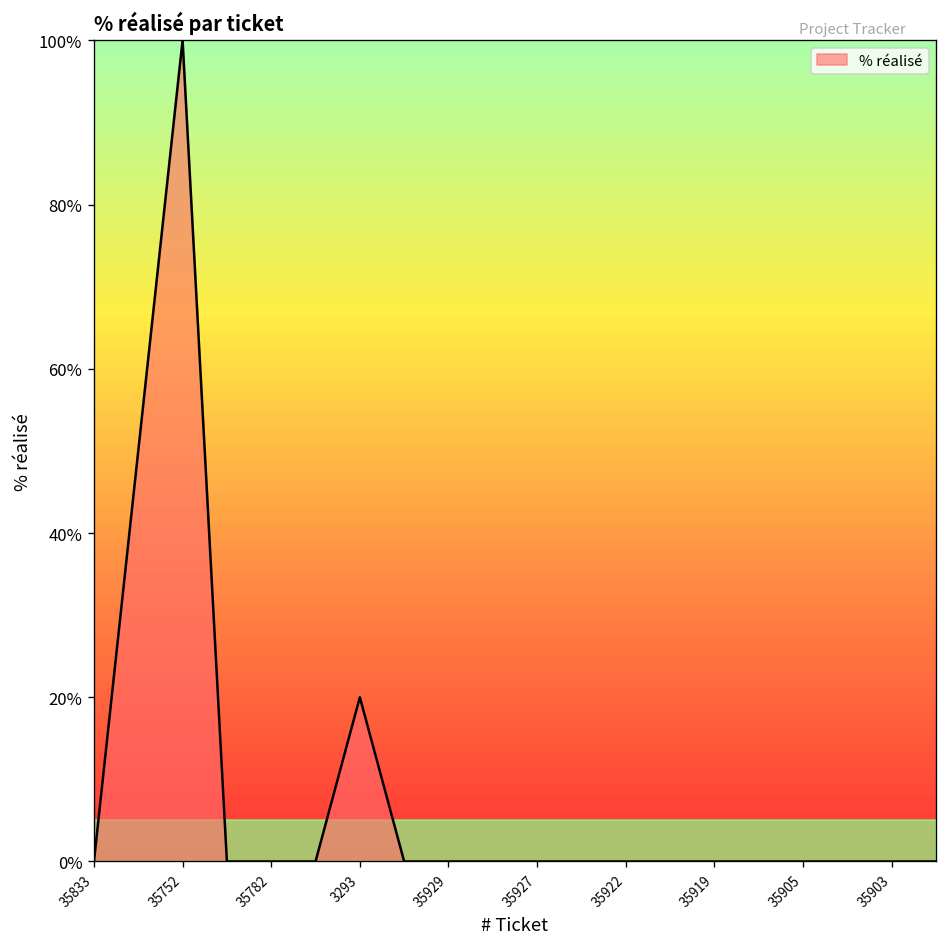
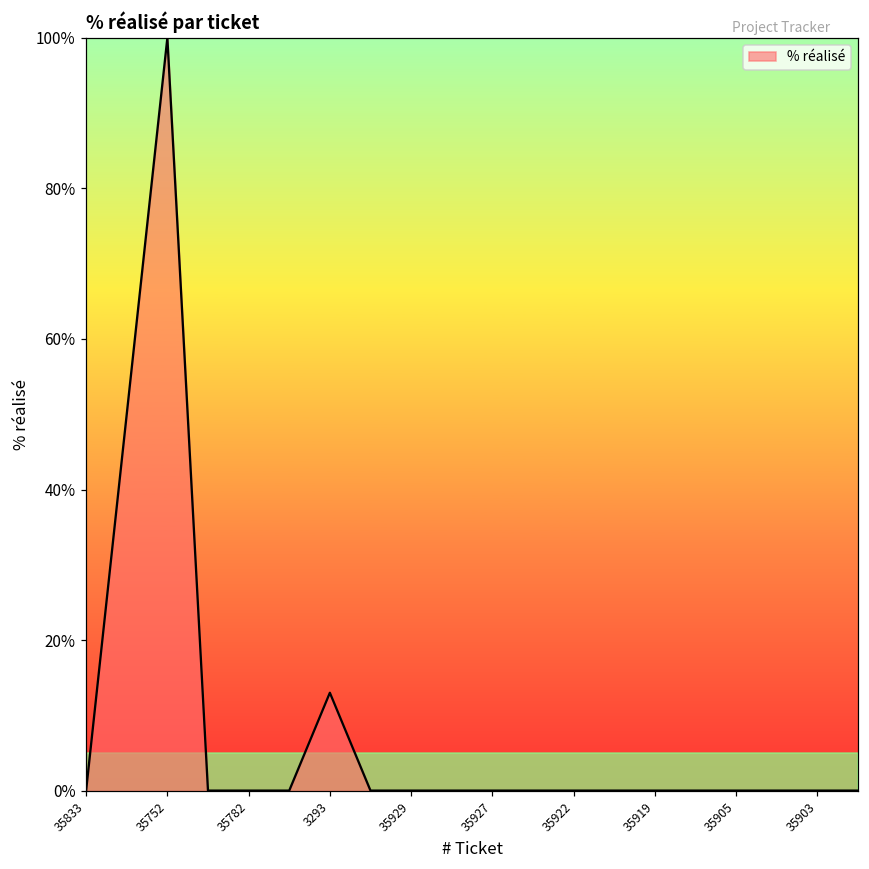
3293: 20% -> 13%
